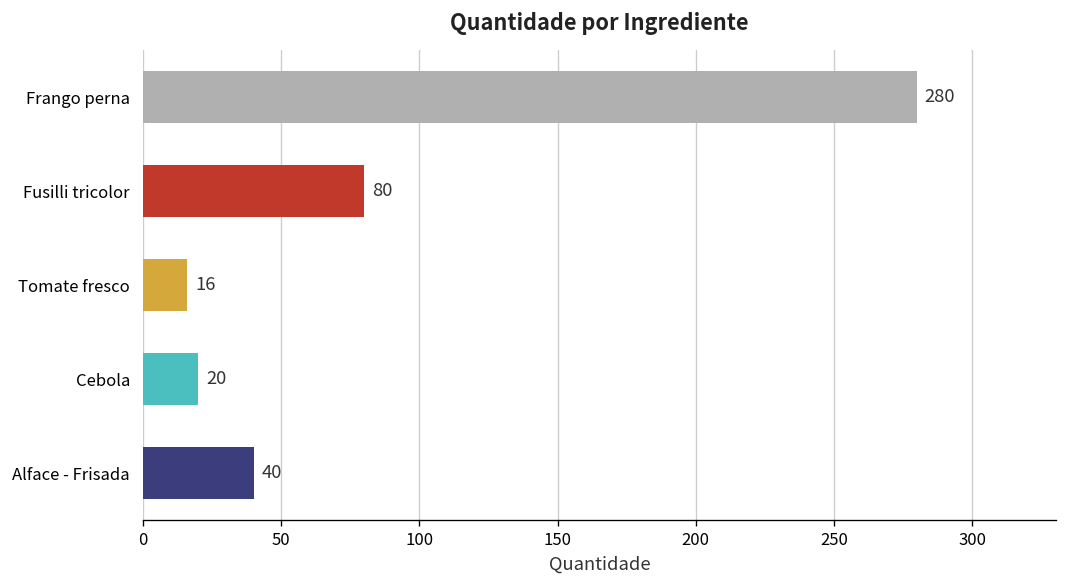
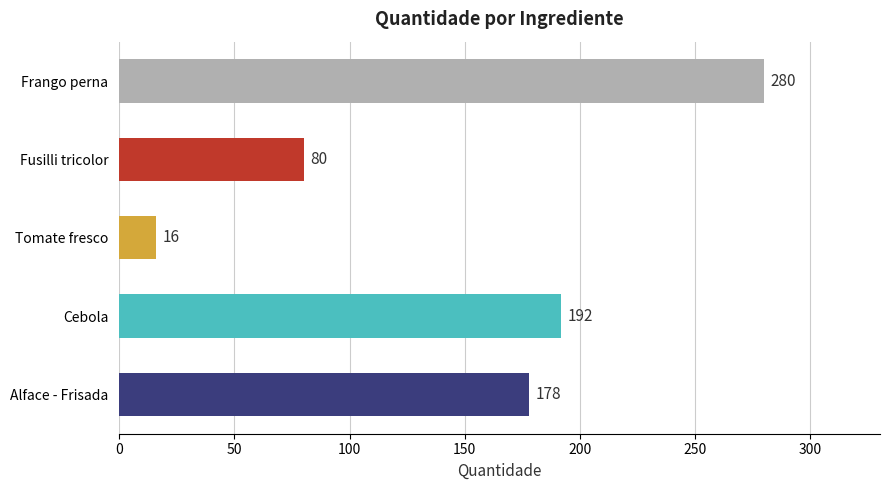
Cebola: 20 -> 192
Alface - Frisada: 40 -> 178
